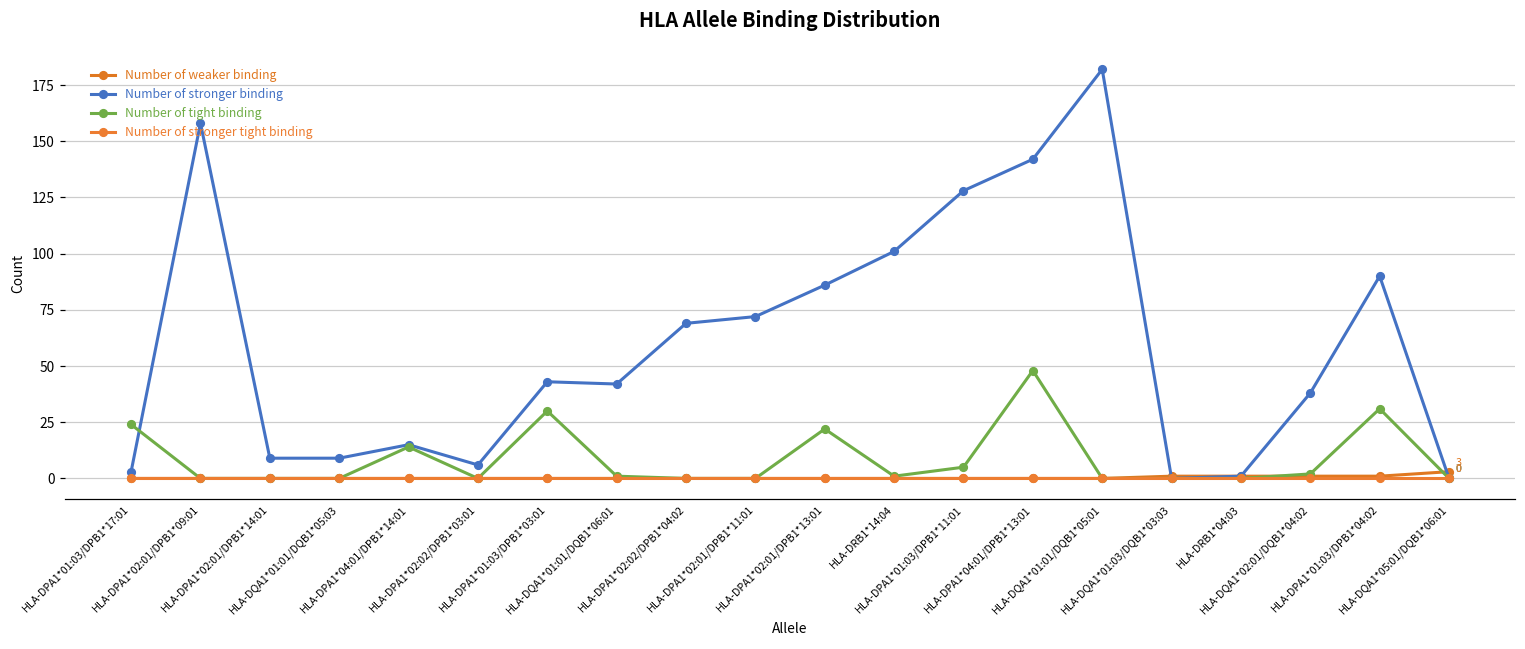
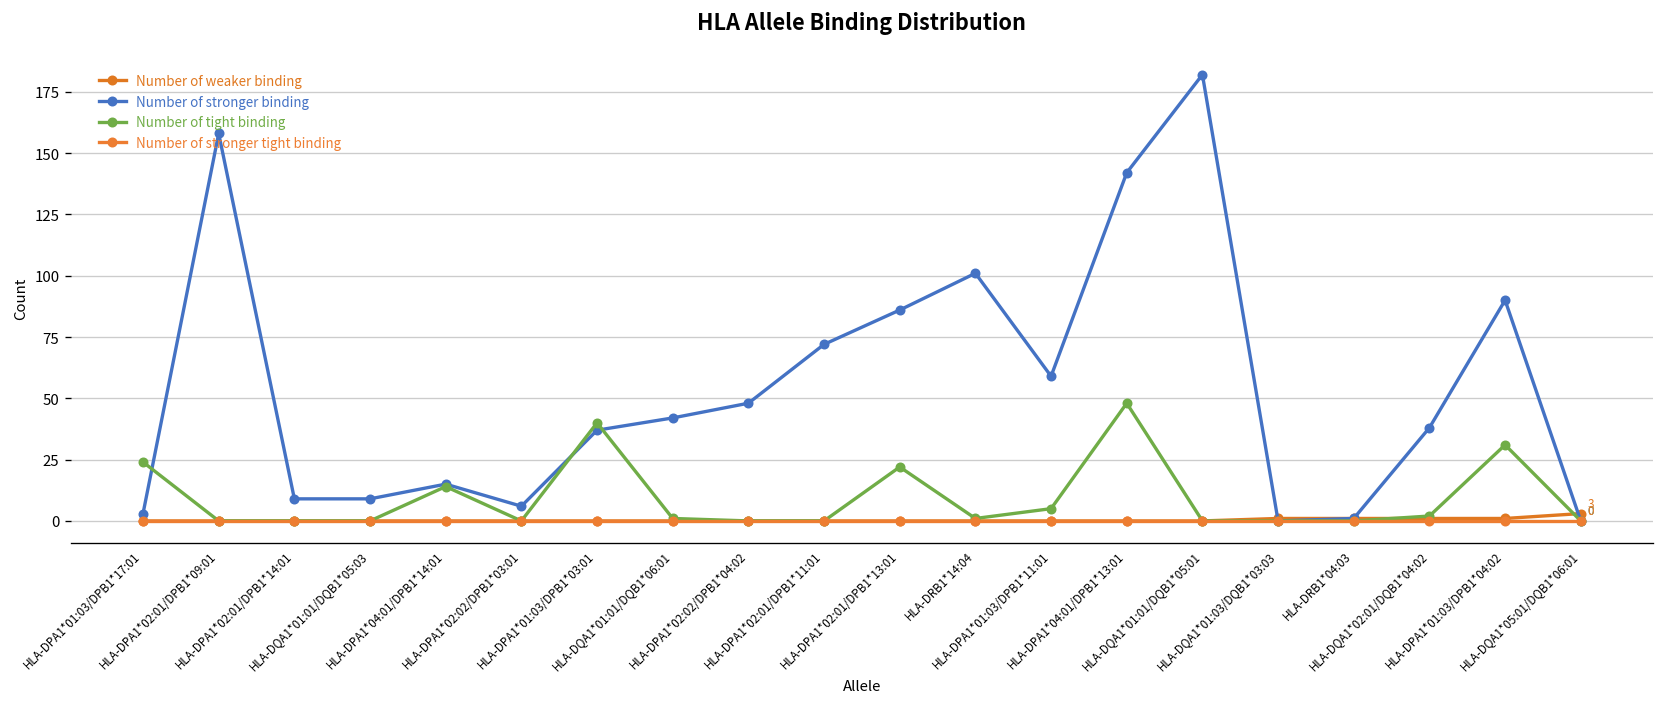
Number of stronger binding, HLA-DPA1*01:03/DPB1*03:01: 43 -> 37
Number of tight binding, HLA-DPA1*01:03/DPB1*03:01: 30 -> 40
Number of stronger binding, HLA-DPA1*02:02/DPB1*04:02: 69 -> 48
Number of stronger binding, HLA-DPA1*01:03/DPB1*11:01: 128 -> 59
